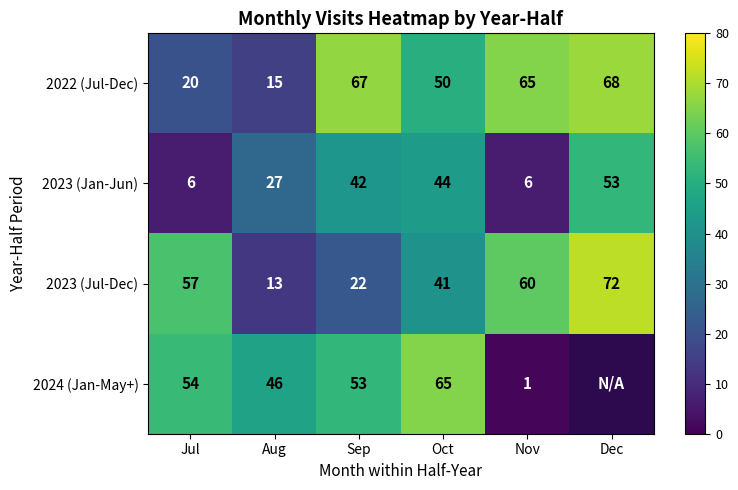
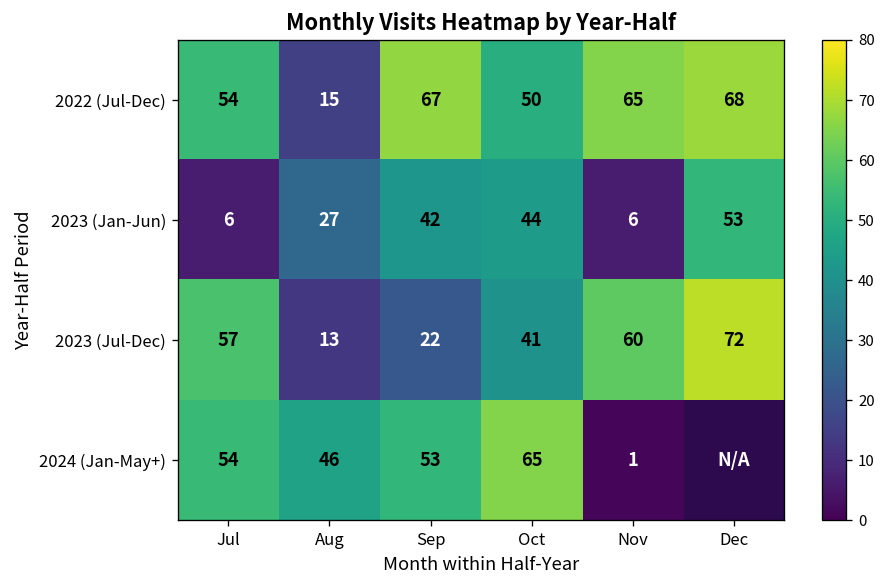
2022 (Jul-Dec), Jul: 20 -> 54
